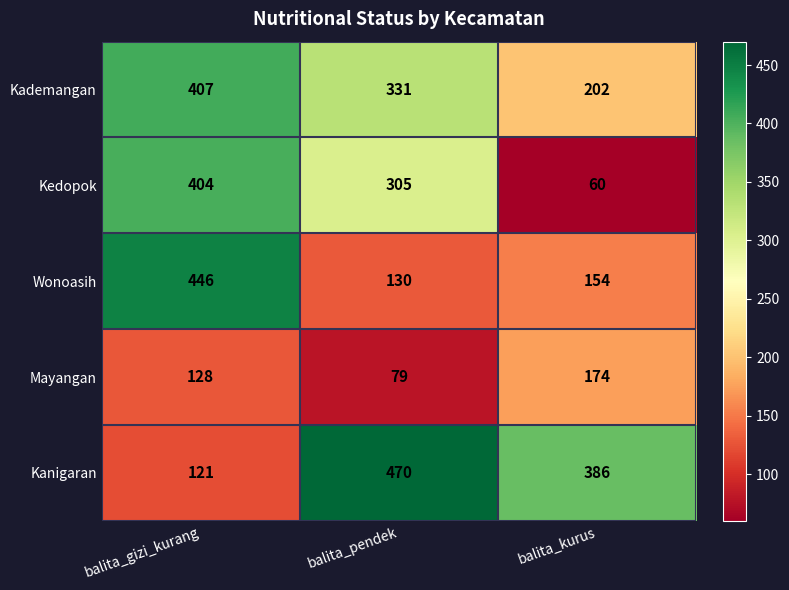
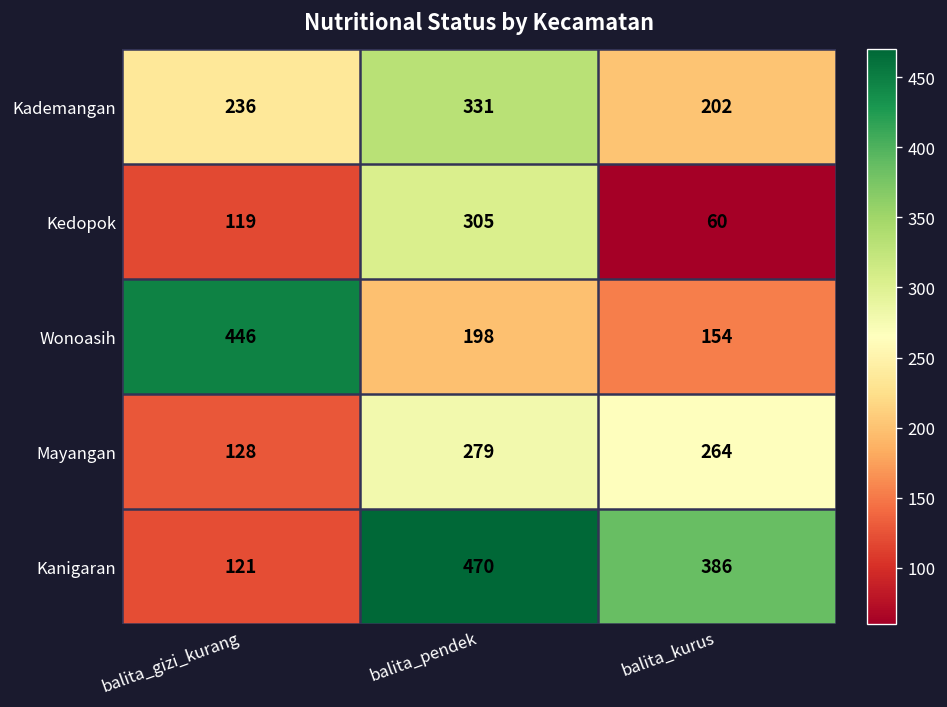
Kademangan, balita_gizi_kurang: 407 -> 236
Kedopok, balita_gizi_kurang: 404 -> 119
Wonoasih, balita_pendek: 130 -> 198
Mayangan, balita_pendek: 79 -> 279
Mayangan, balita_kurus: 174 -> 264
